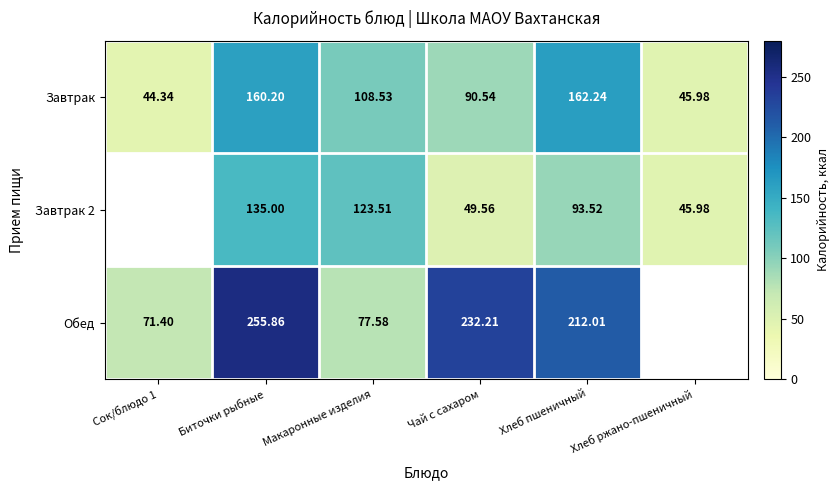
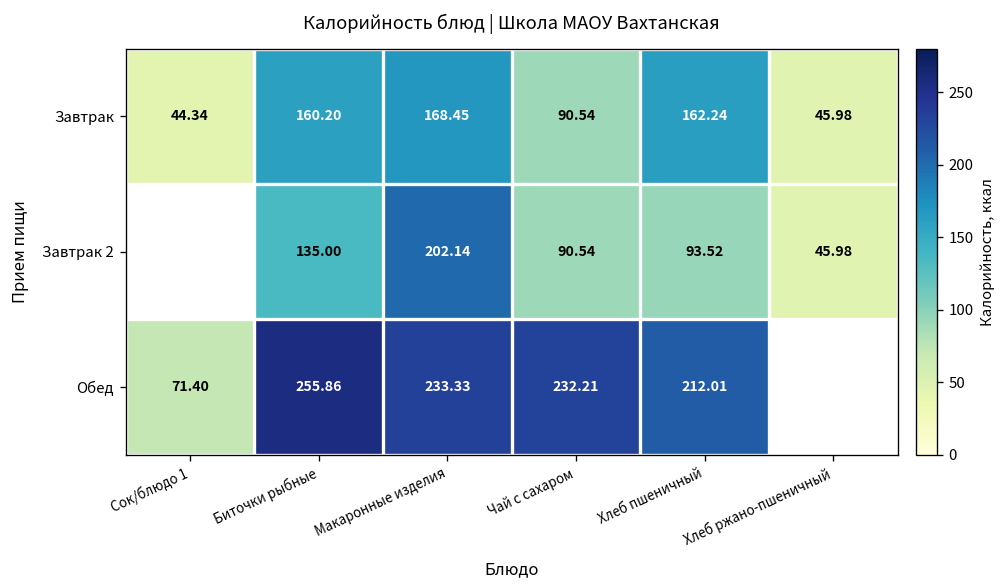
Завтрак, Макаронные изделия: 108.53 -> 168.45
Завтрак 2, Макаронные изделия: 123.51 -> 202.14
Завтрак 2, Чай с сахаром: 49.56 -> 90.54
Обед, Макаронные изделия: 77.58 -> 233.33
